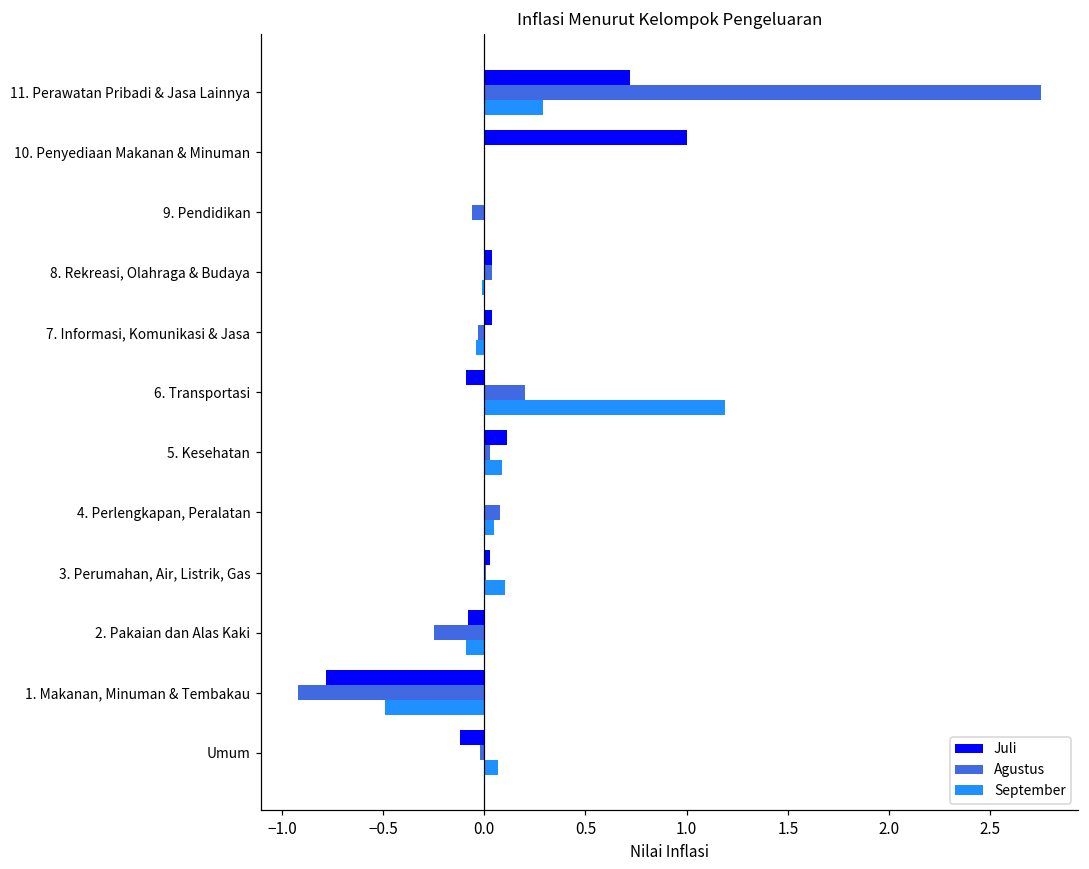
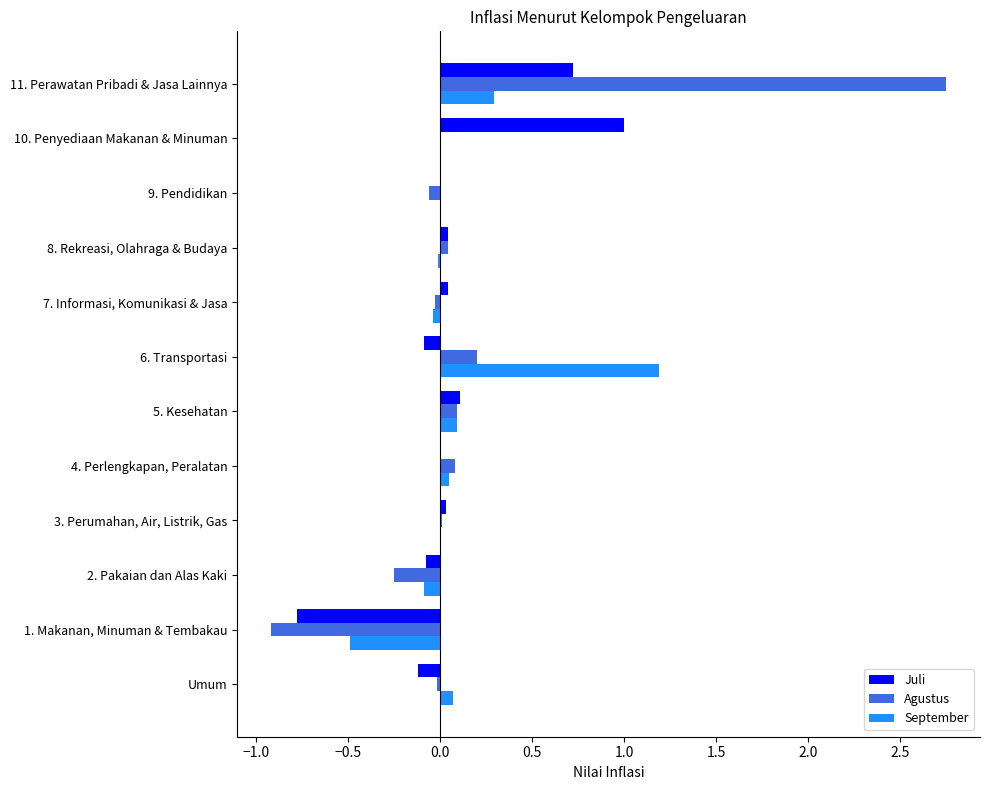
Agustus, 5. Kesehatan: 0.03 -> 0.09
September, 3. Perumahan, Air, Listrik, Gas: 0.1 -> 0.0
